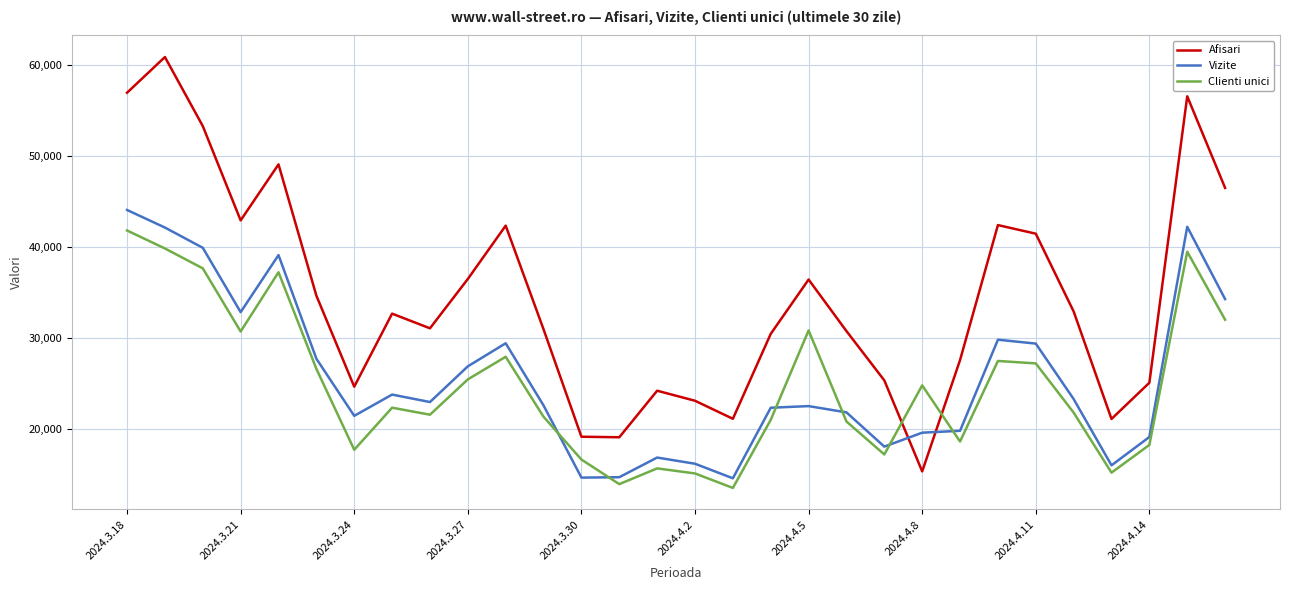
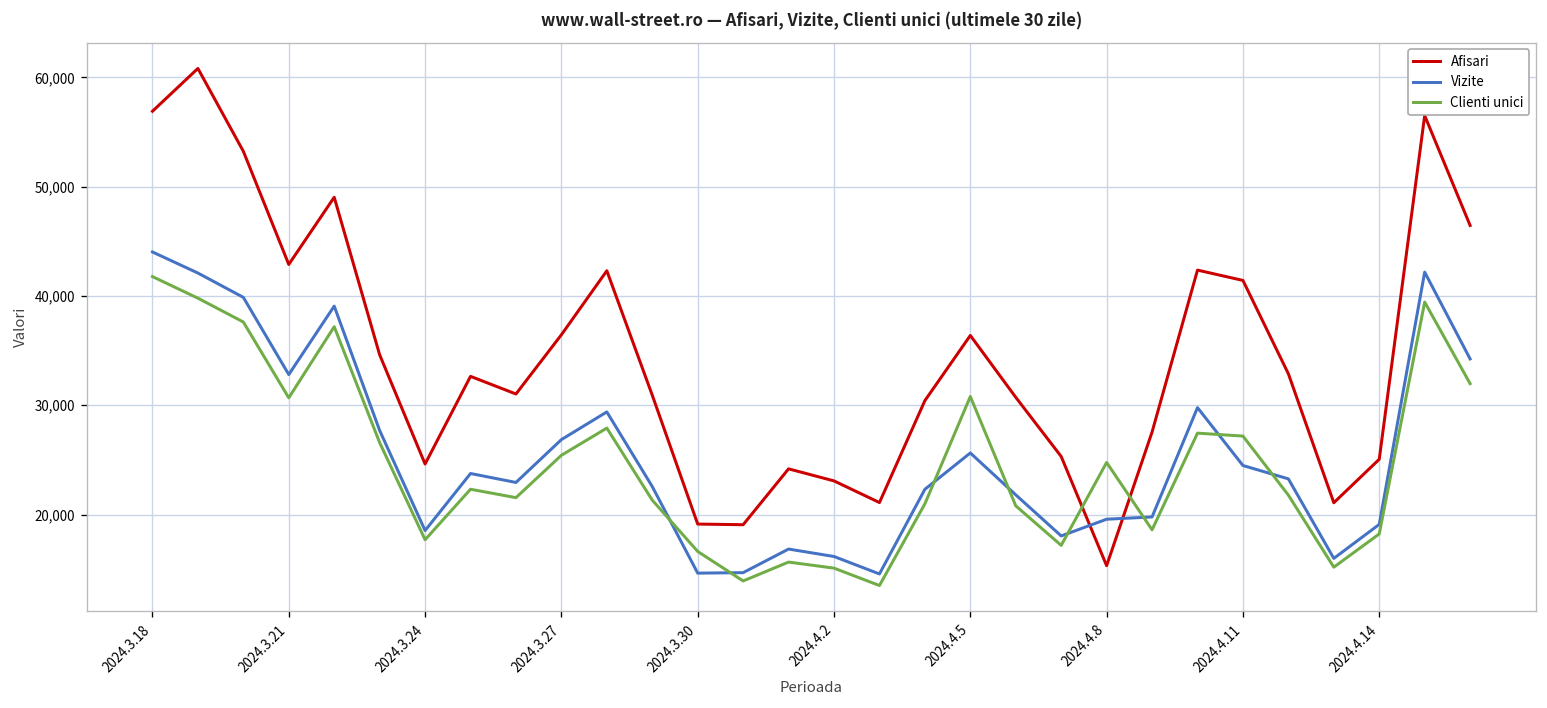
Vizite, 2024.3.24: 21,000 -> 19,000
Vizite, 2024.4.5: 22,000 -> 26,000
Vizite, 2024.4.11: 29,000 -> 24,000
